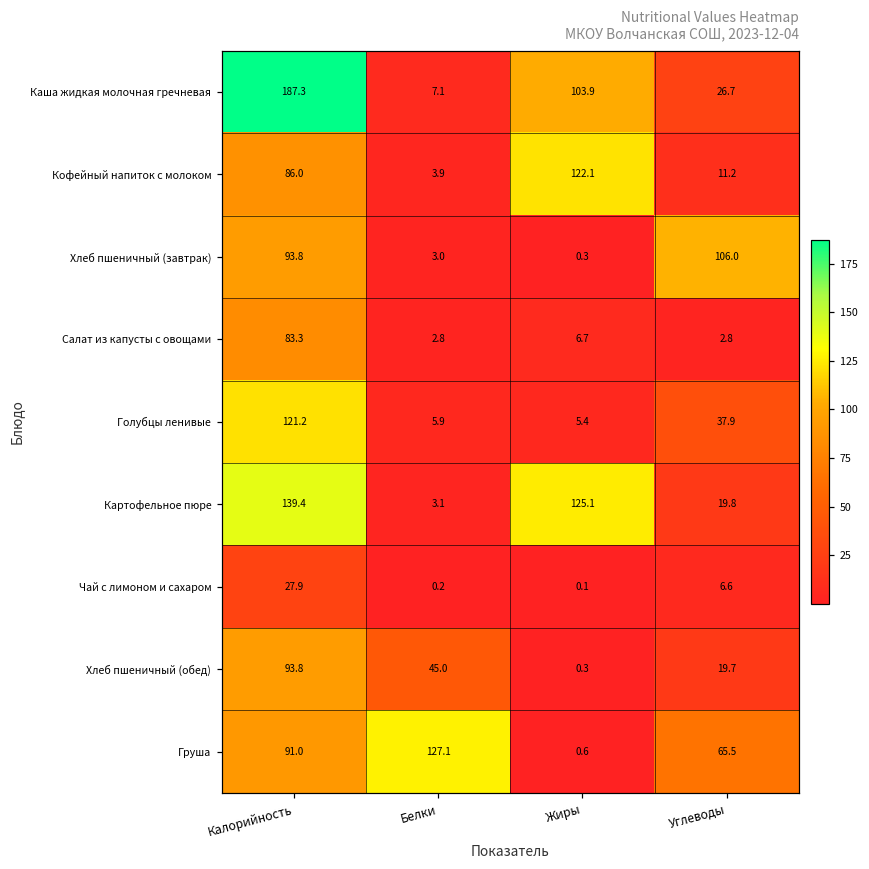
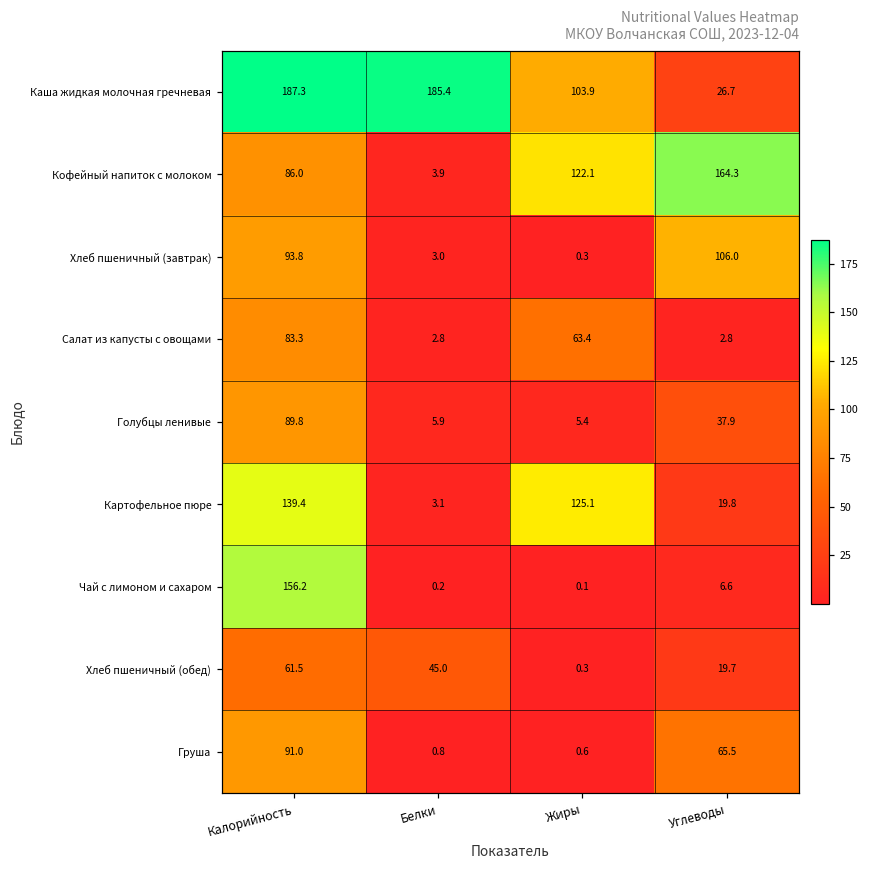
Каша жидкая молочная гречневая, Белки: 7.1 -> 185.4
Кофейный напиток с молоком, Углеводы: 11.2 -> 164.3
Салат из капусты с овощами, Жиры: 6.7 -> 63.4
Голубцы ленивые, Калорийность: 121.2 -> 89.8
Чай с лимоном и сахаром, Калорийность: 27.9 -> 156.2
Хлеб пшеничный (обед), Калорийность: 93.8 -> 61.5
Груша, Белки: 127.1 -> 0.8
